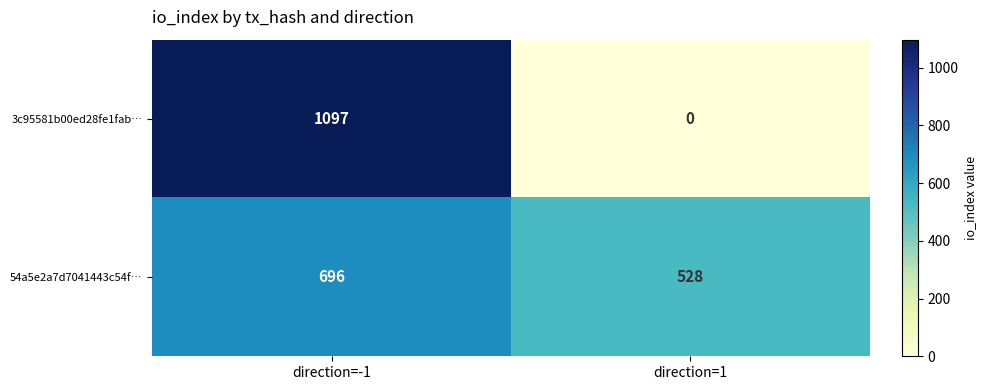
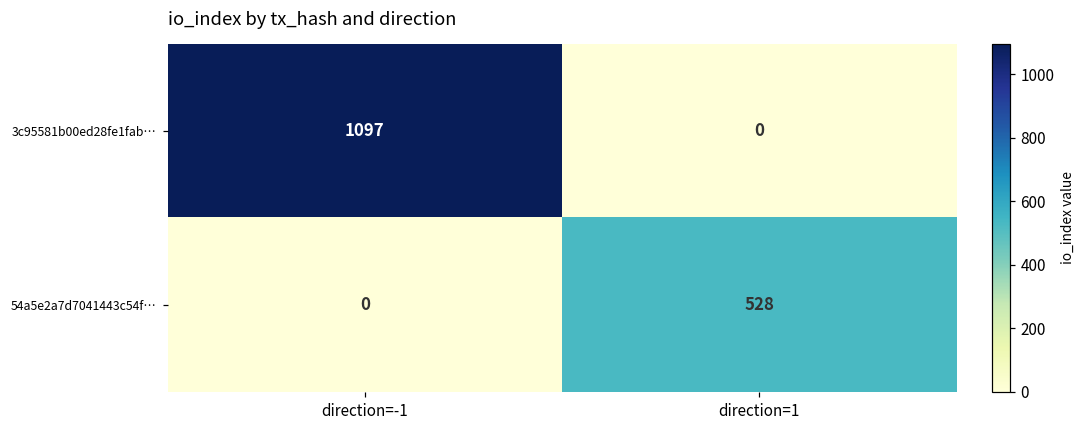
54a5e2a7d7041443c54f…, direction=-1: 696 -> 0
